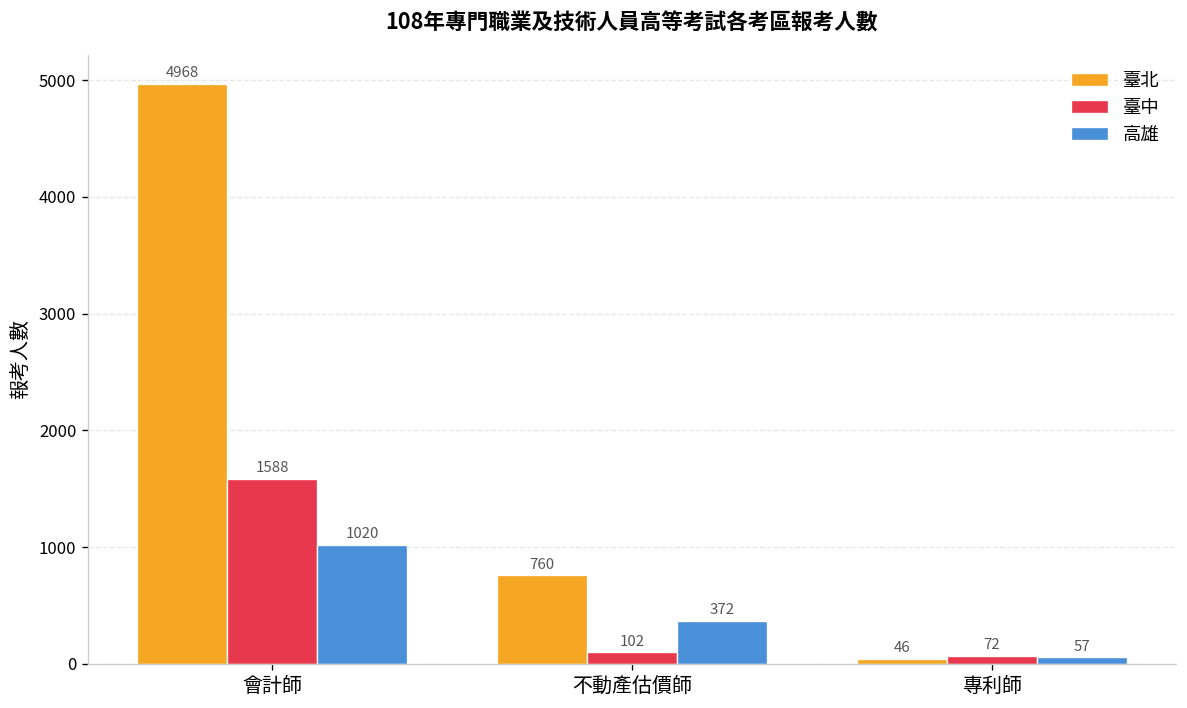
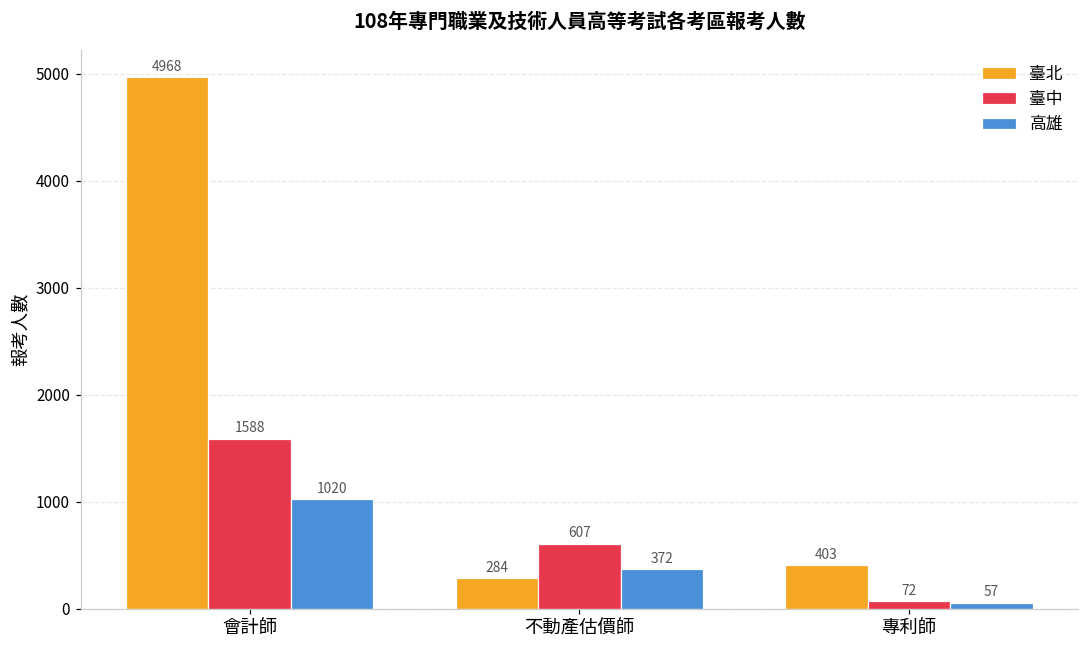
臺北, 不動產估價師: 760 -> 284
臺中, 不動產估價師: 102 -> 607
臺北, 專利師: 46 -> 403
